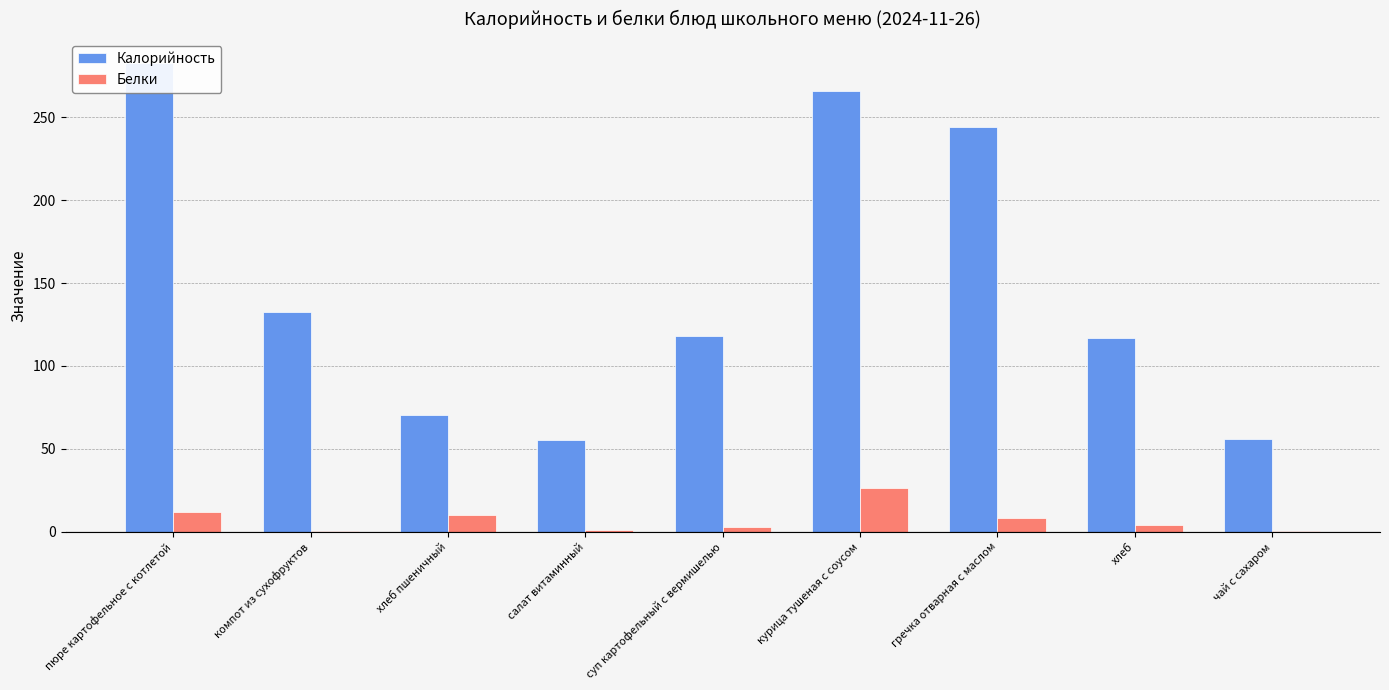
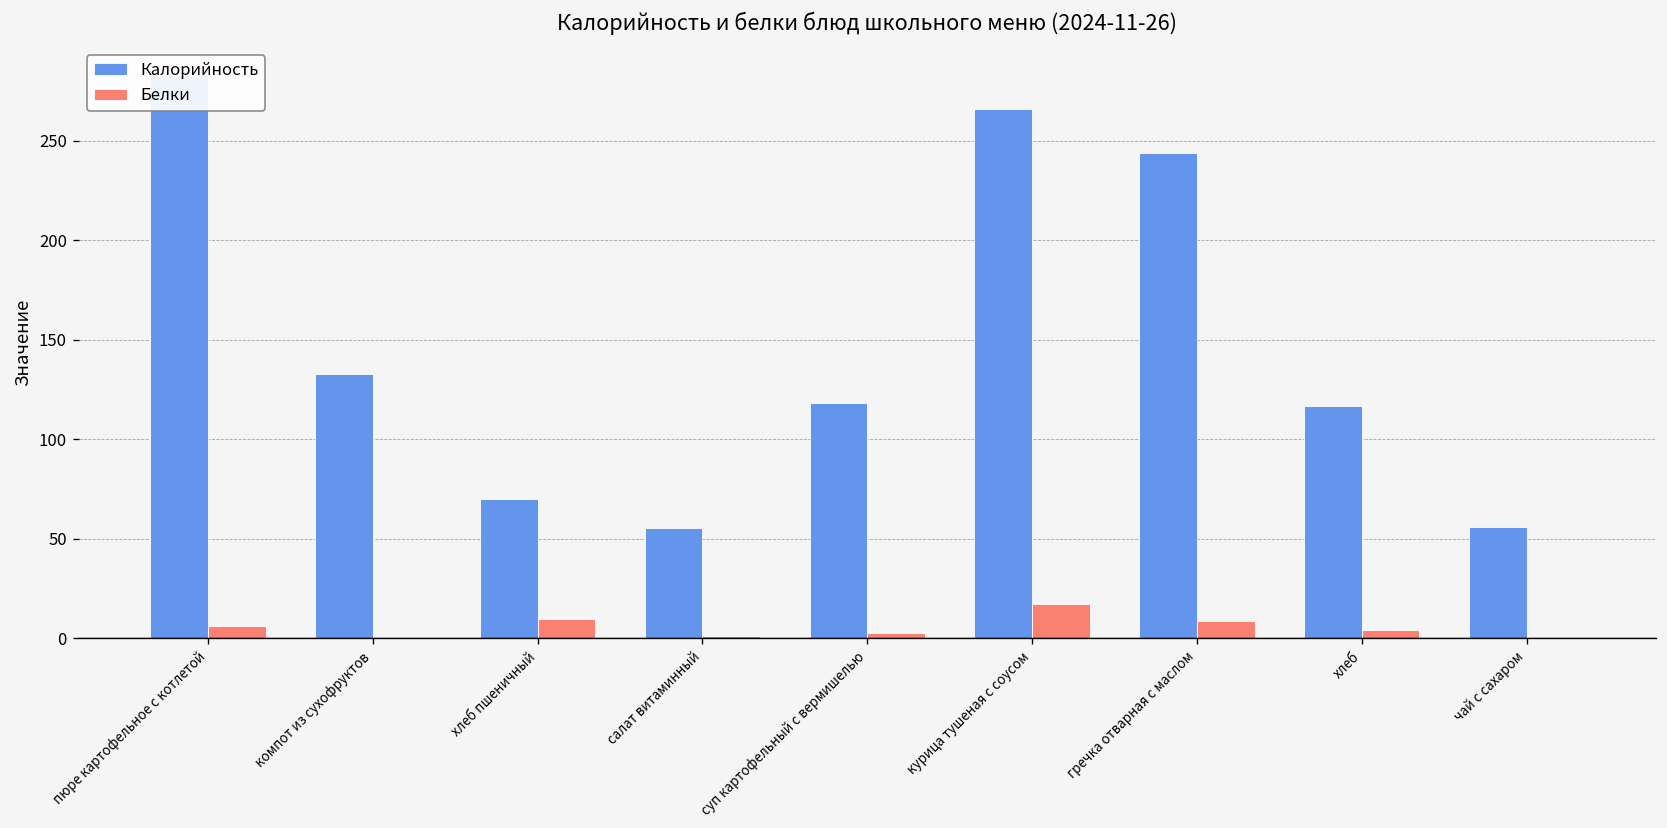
Белки, пюре картофельное с котлетой: 12 -> 6
Белки, курица тушеная с соусом: 26 -> 17
